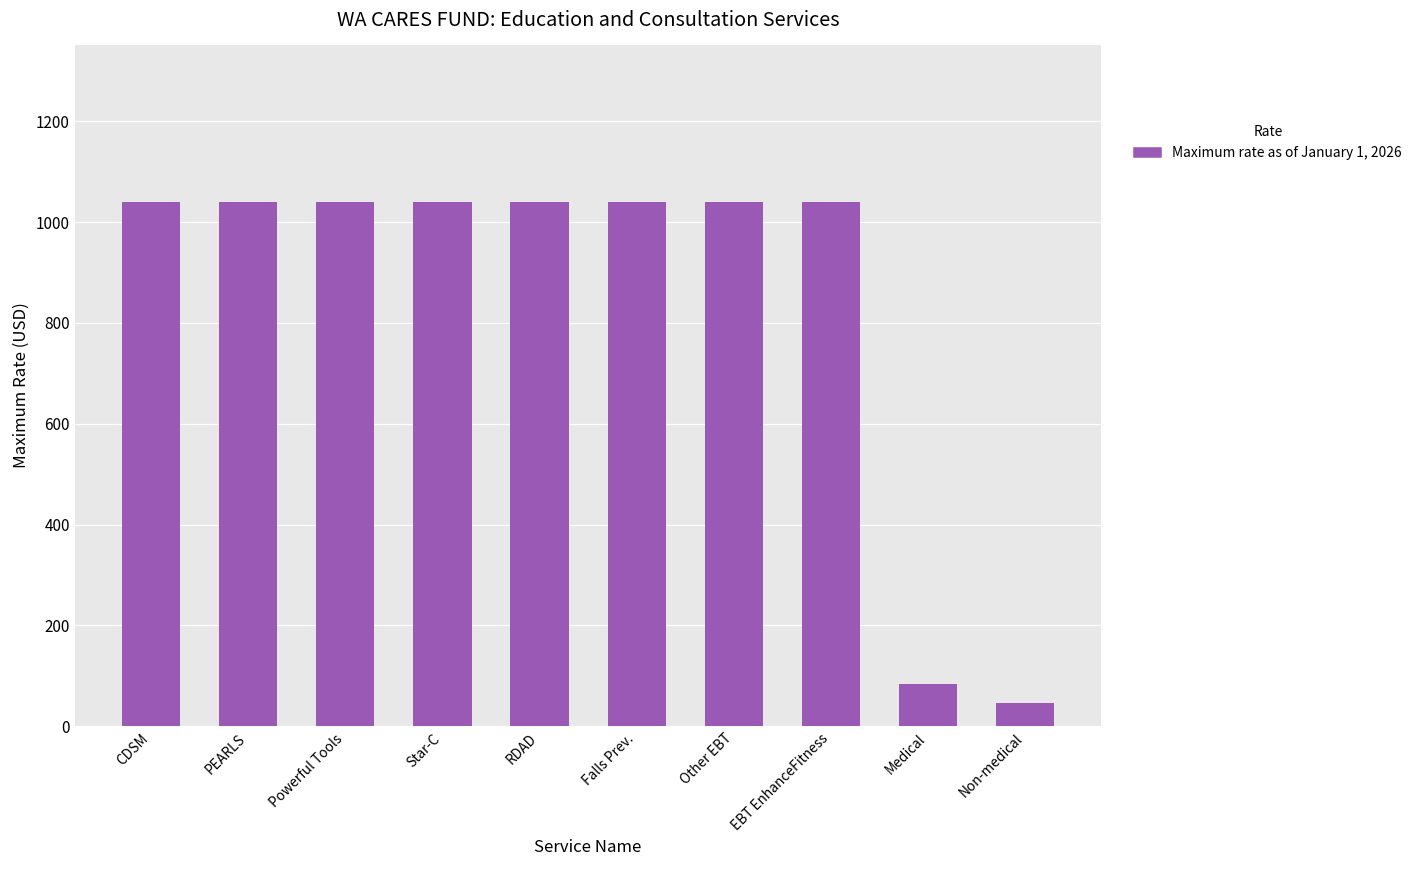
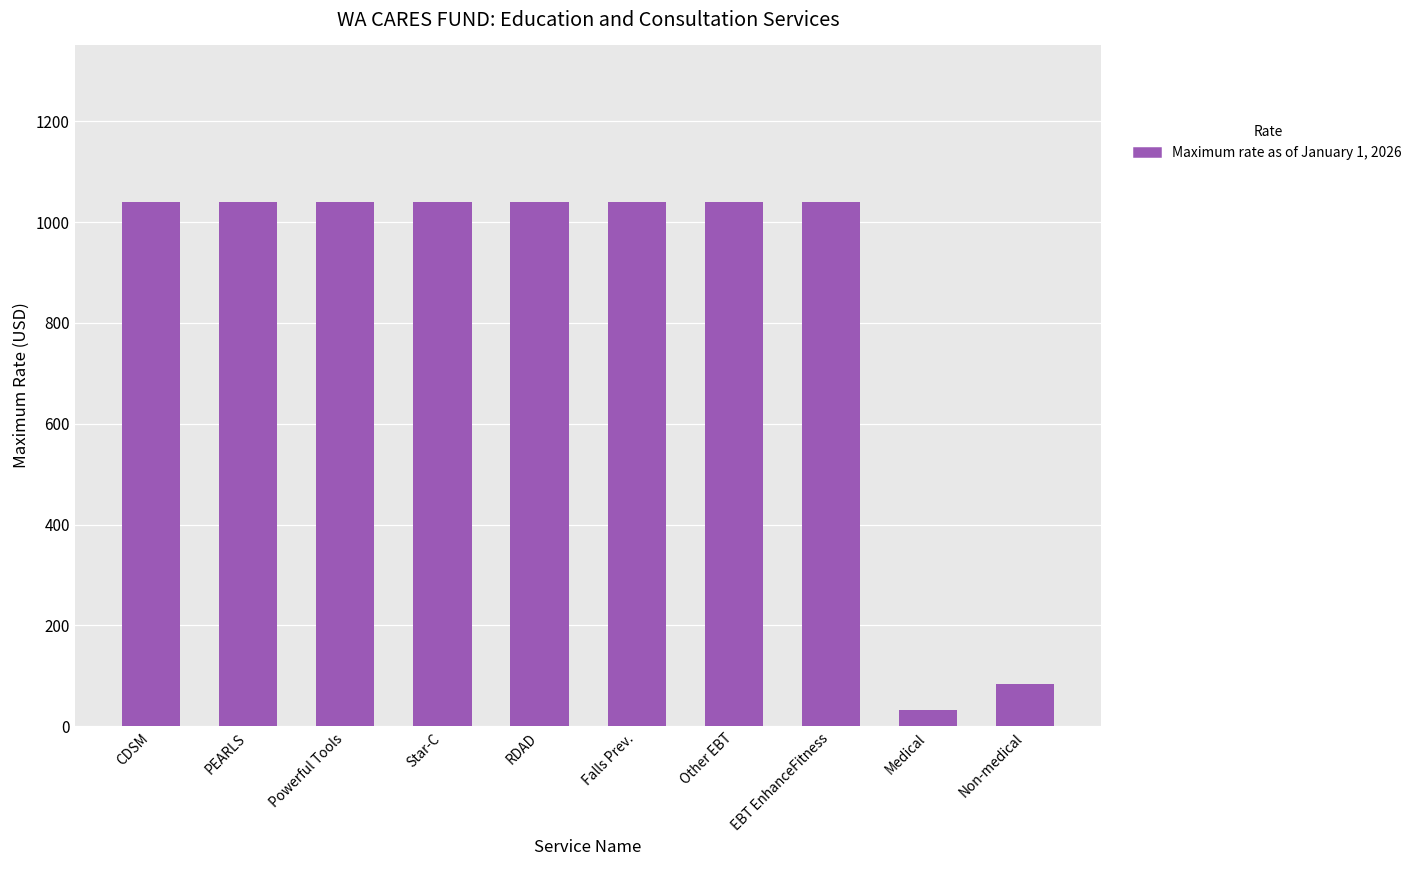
Medical: 80 -> 30
Non-medical: 50 -> 80
